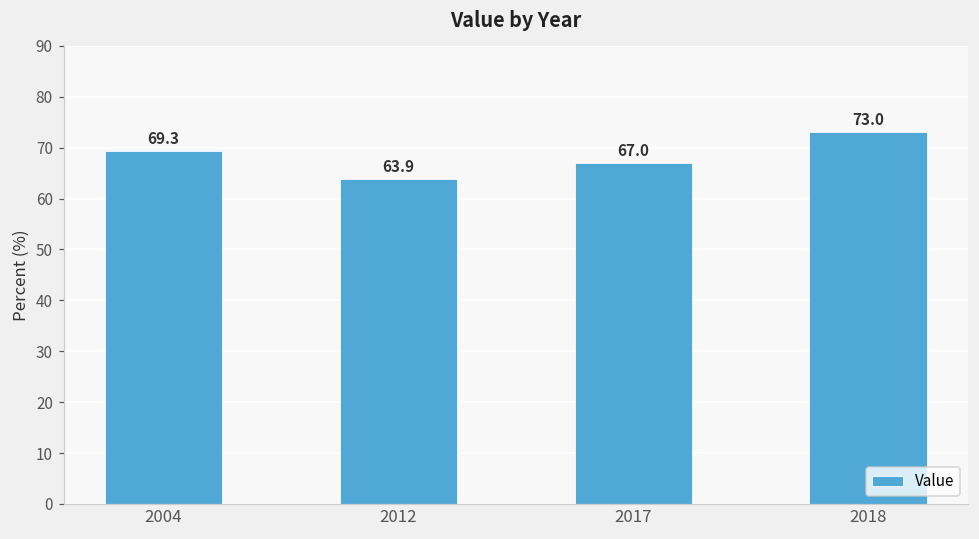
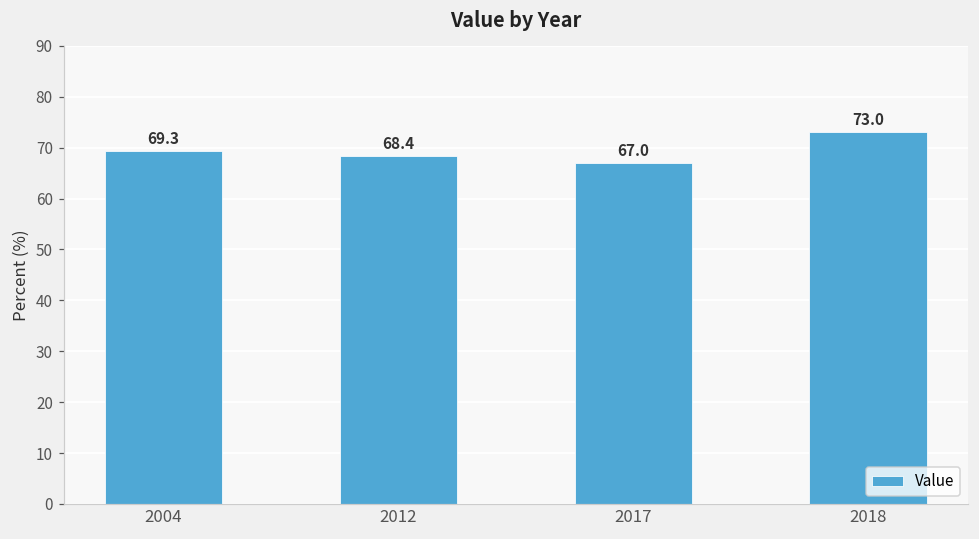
2012: 63.9 -> 68.4
